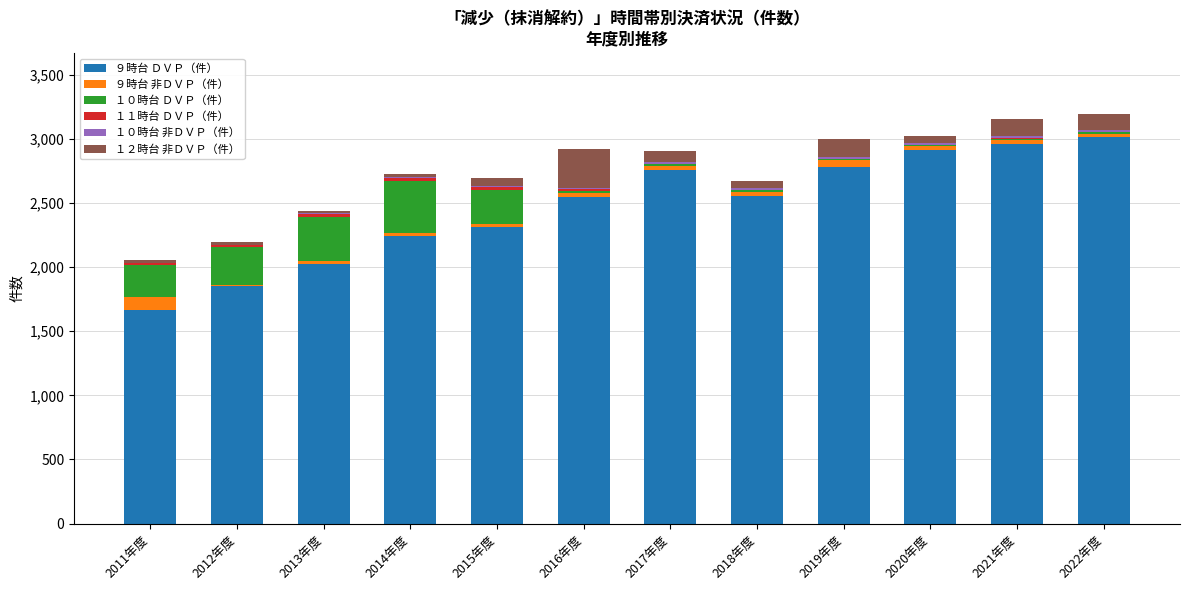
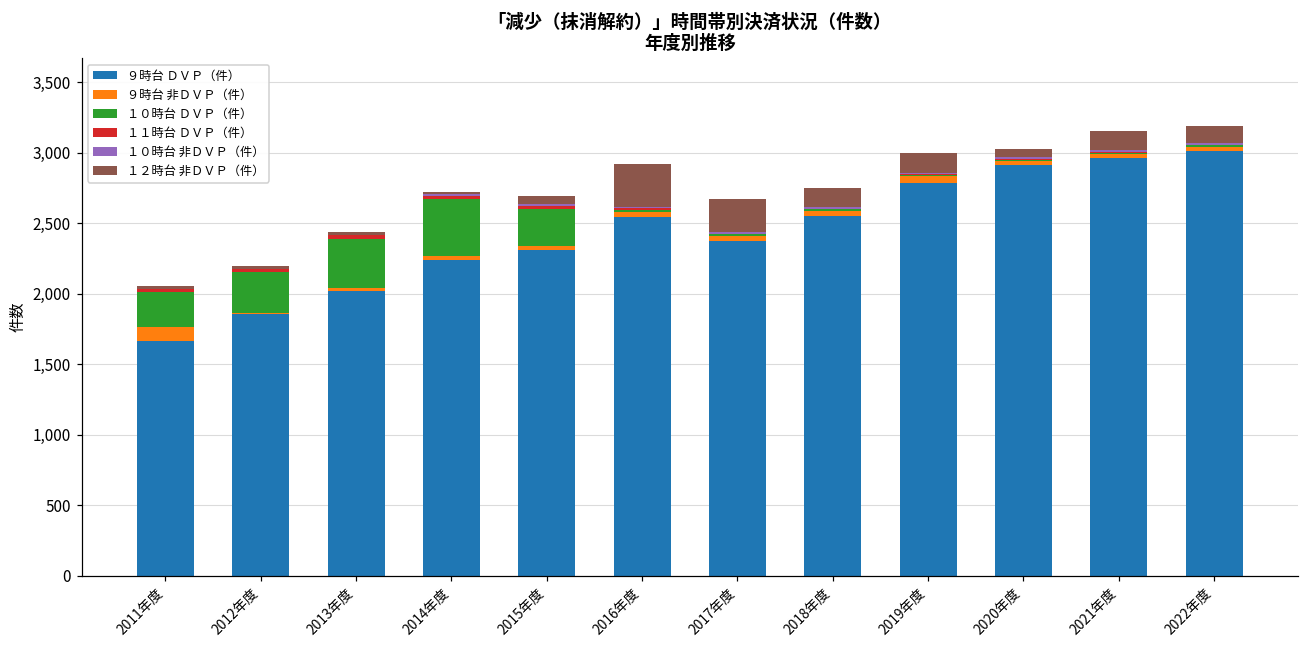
９時台 ＤＶＰ（件）, 2017年度: 2,760 -> 2,380
１２時台 非ＤＶＰ（件）, 2017年度: 90 -> 240
１２時台 非ＤＶＰ（件）, 2018年度: 60 -> 140
